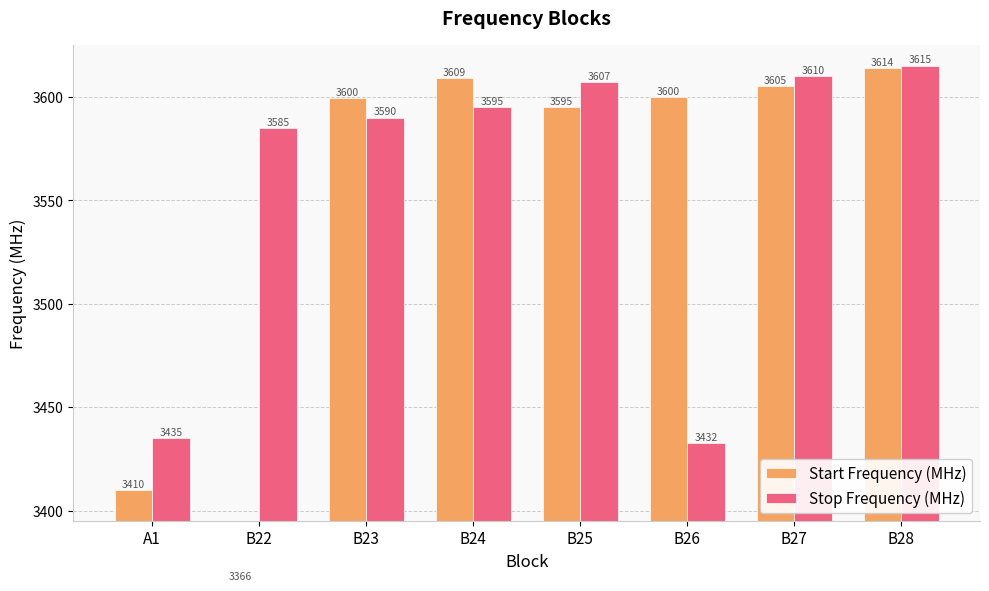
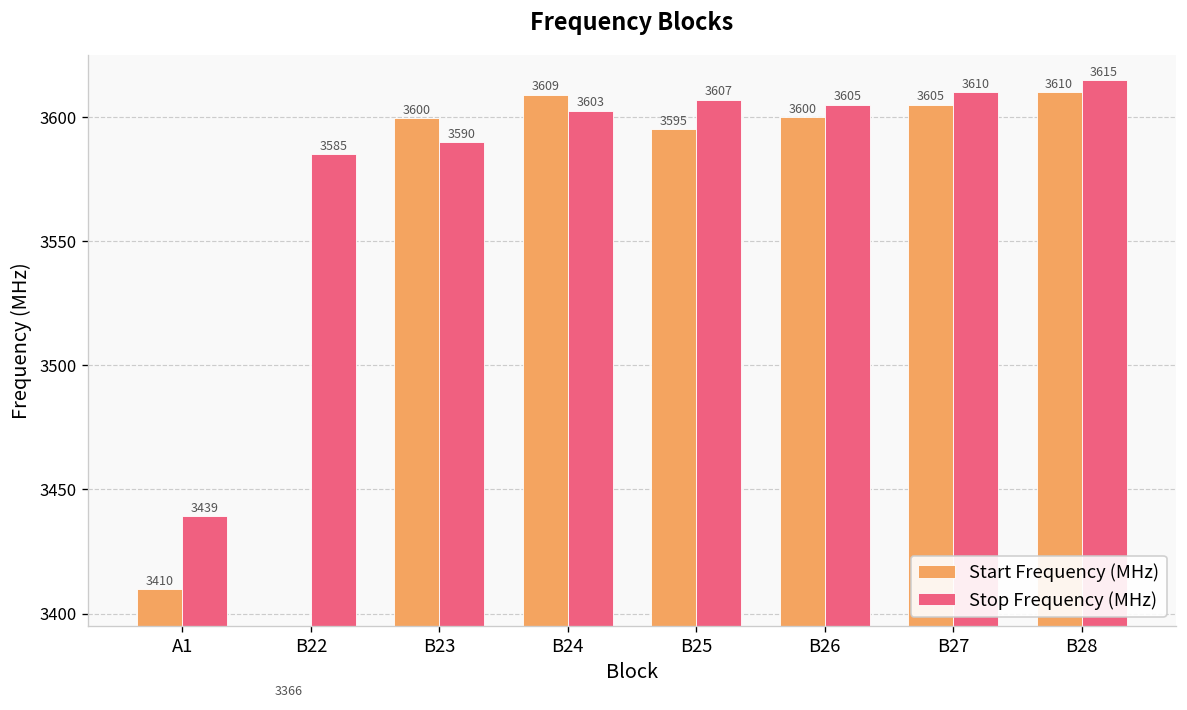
Stop Frequency (MHz), A1: 3435 -> 3439
Stop Frequency (MHz), B24: 3595 -> 3603
Stop Frequency (MHz), B26: 3432 -> 3605
Start Frequency (MHz), B28: 3614 -> 3610
